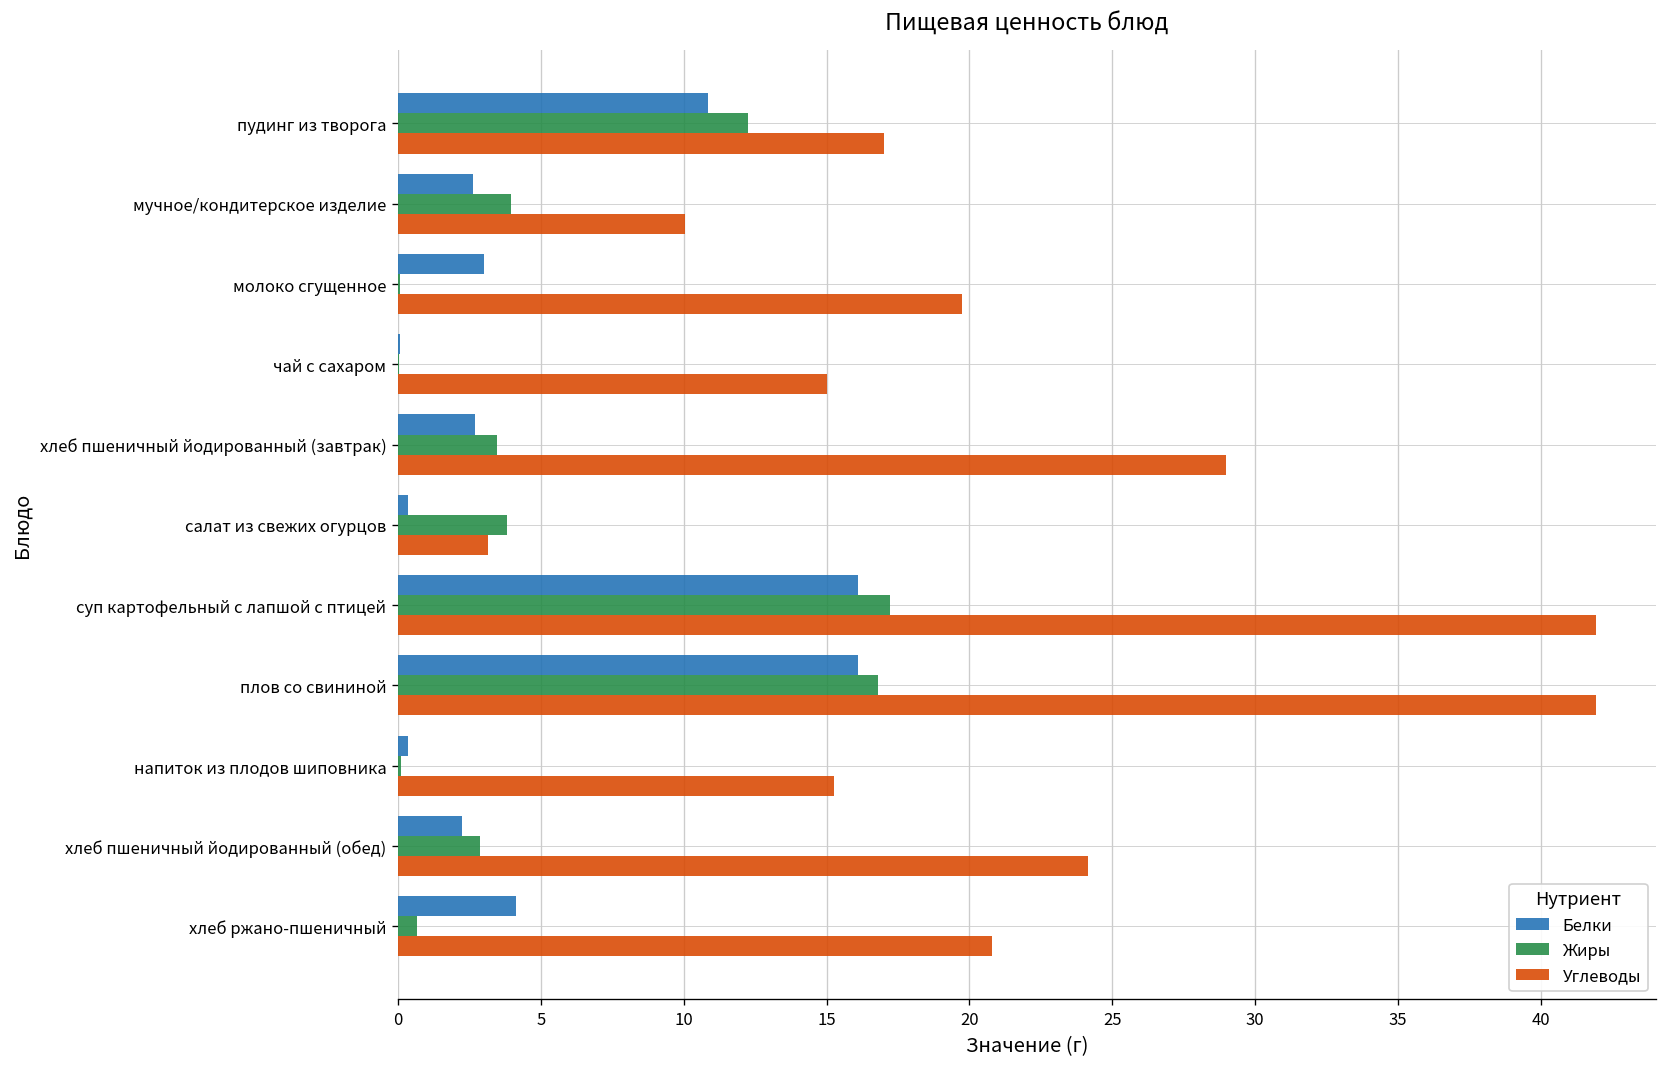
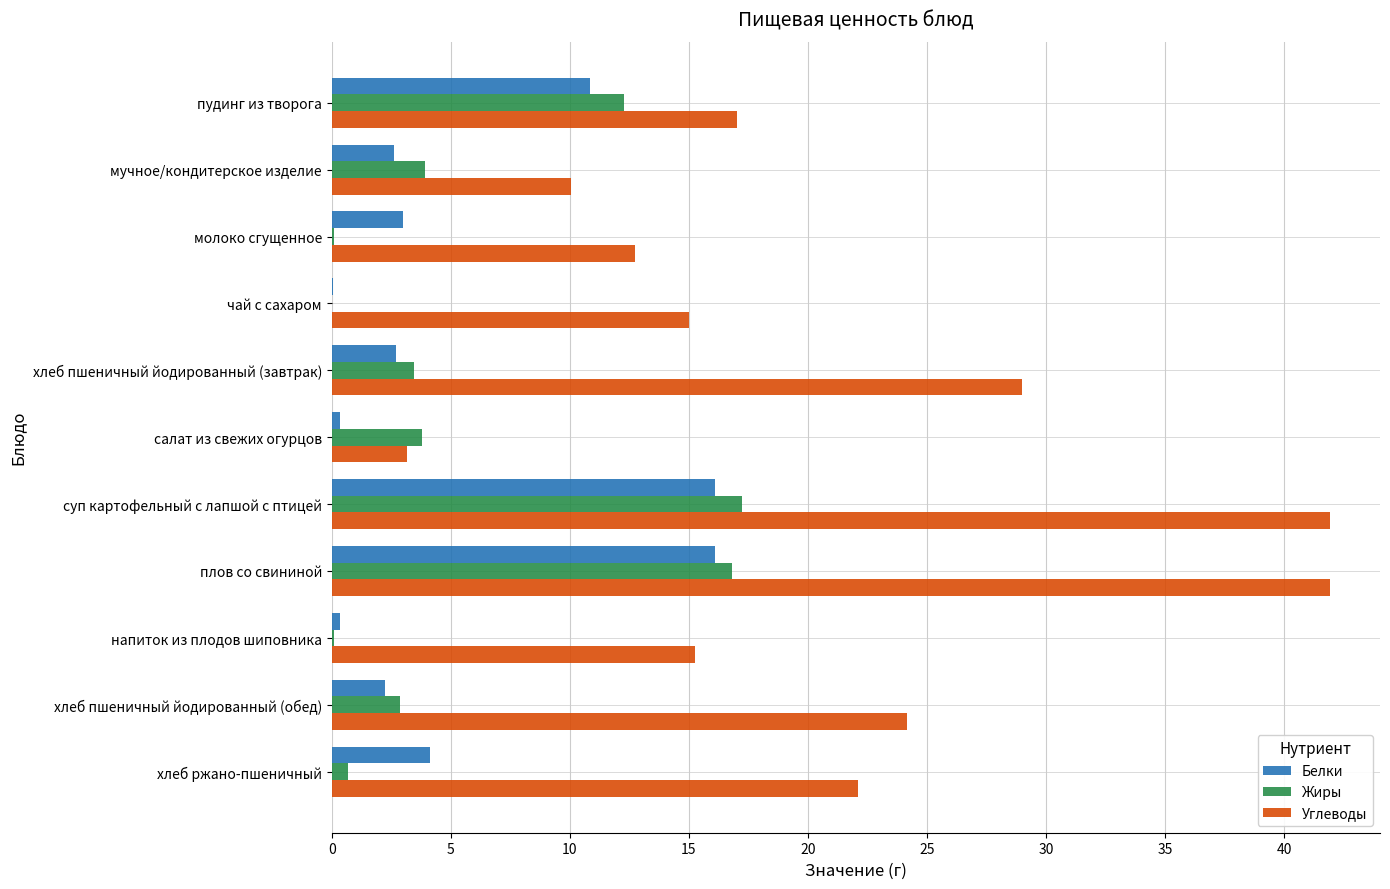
Углеводы, молоко сгущенное: 19.7 -> 12.7
Углеводы, хлеб ржано-пшеничный: 20.8 -> 22.1
